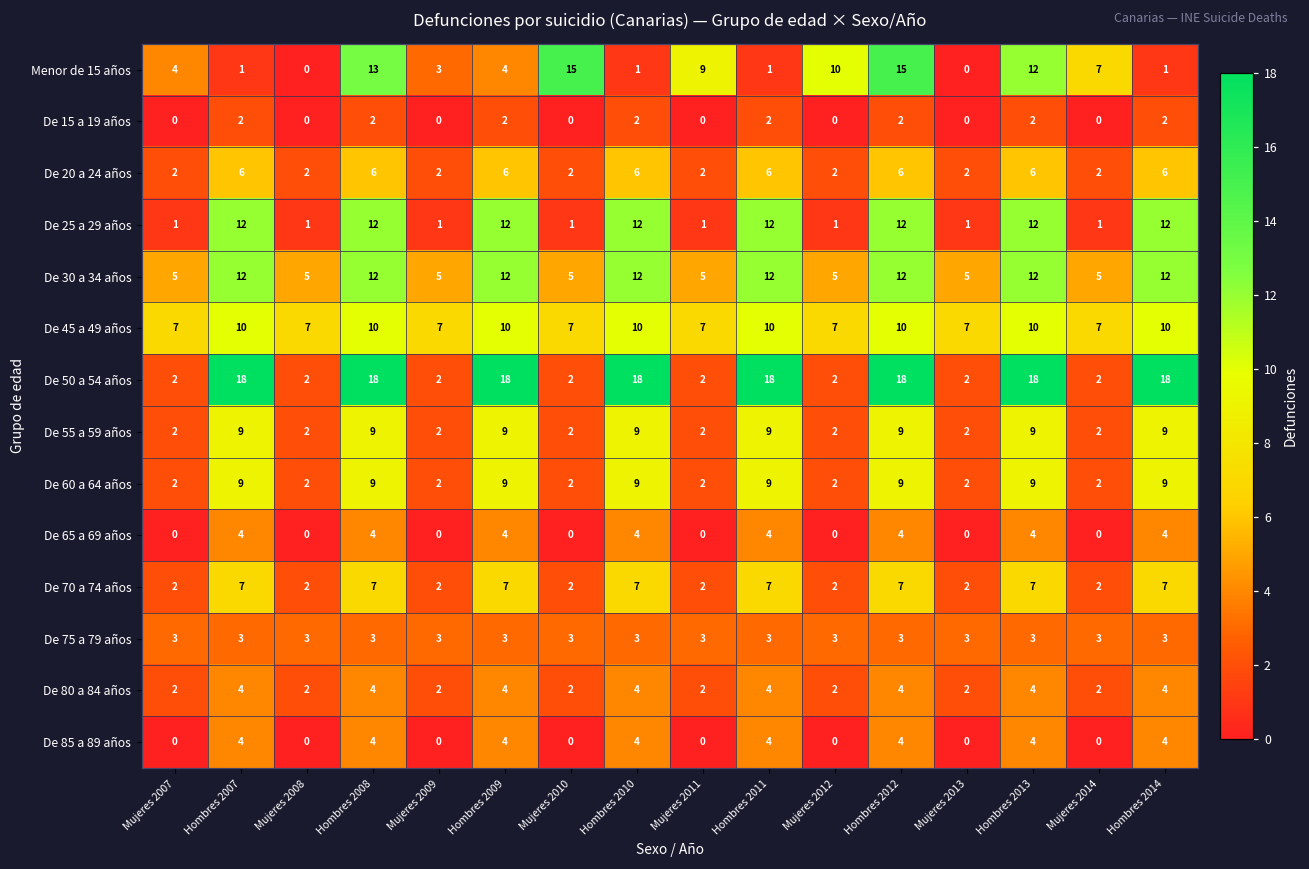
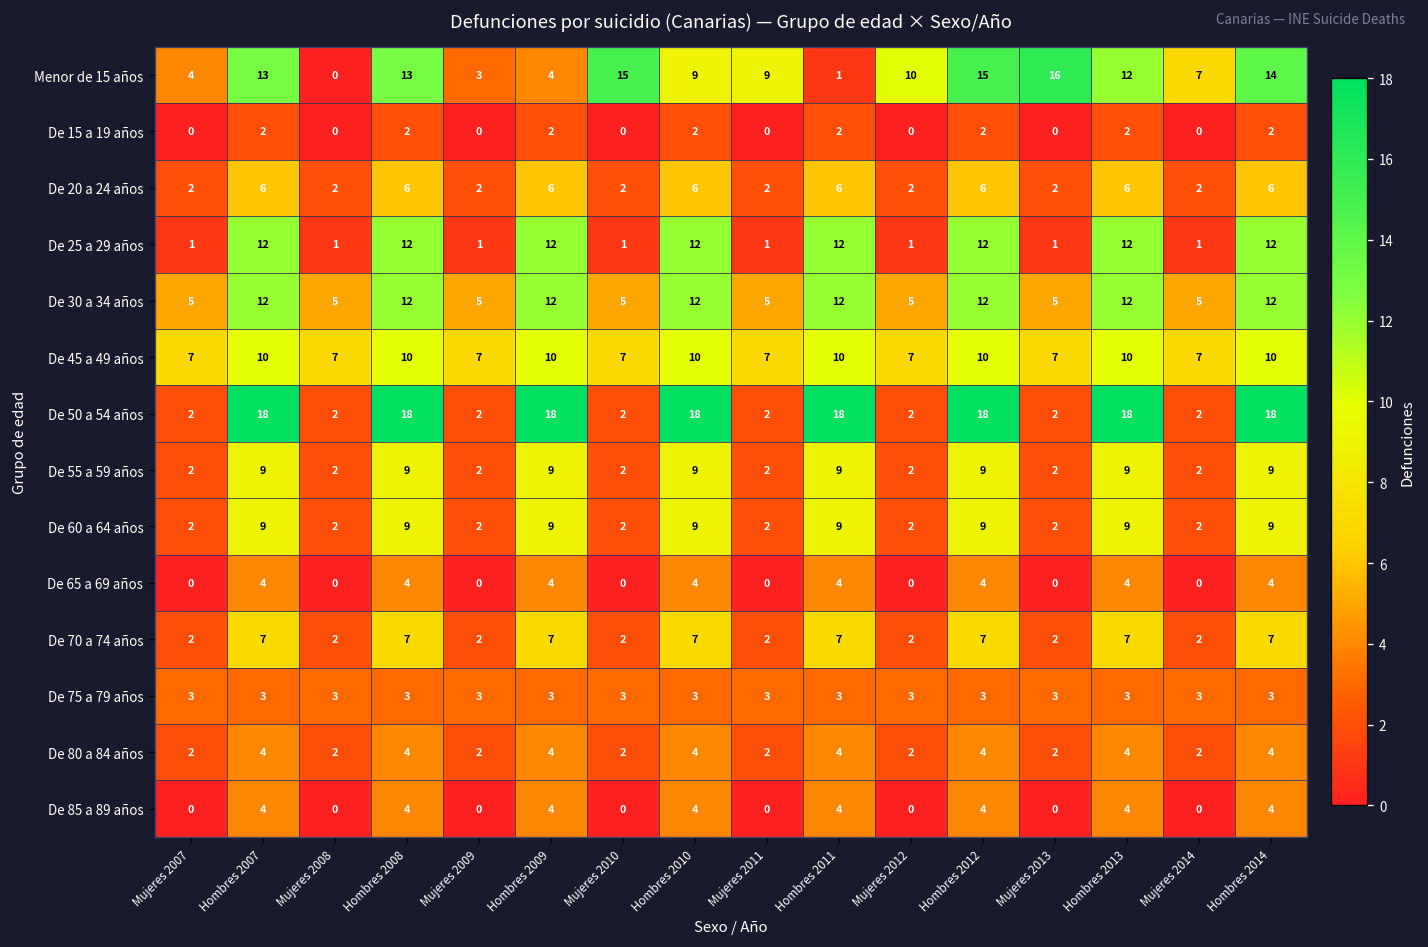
Menor de 15 años, Hombres 2007: 1 -> 13
Menor de 15 años, Hombres 2010: 1 -> 9
Menor de 15 años, Mujeres 2013: 0 -> 16
Menor de 15 años, Hombres 2014: 1 -> 14
